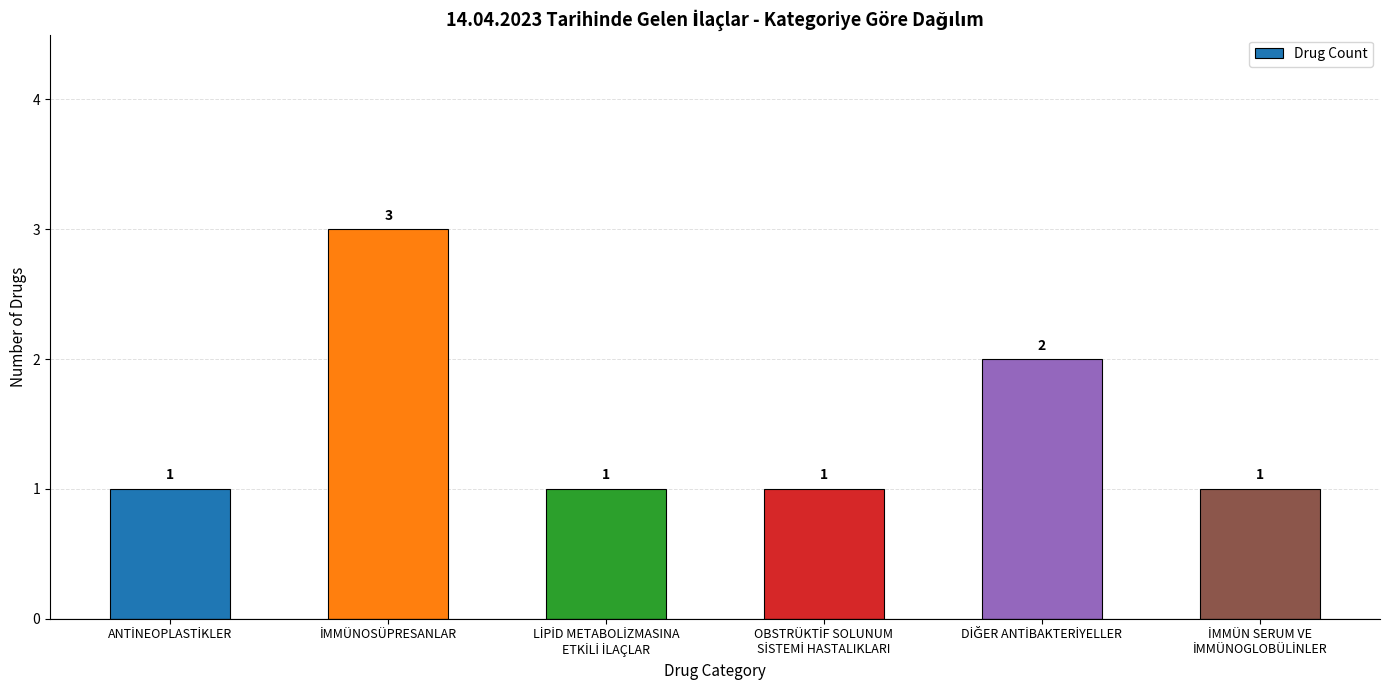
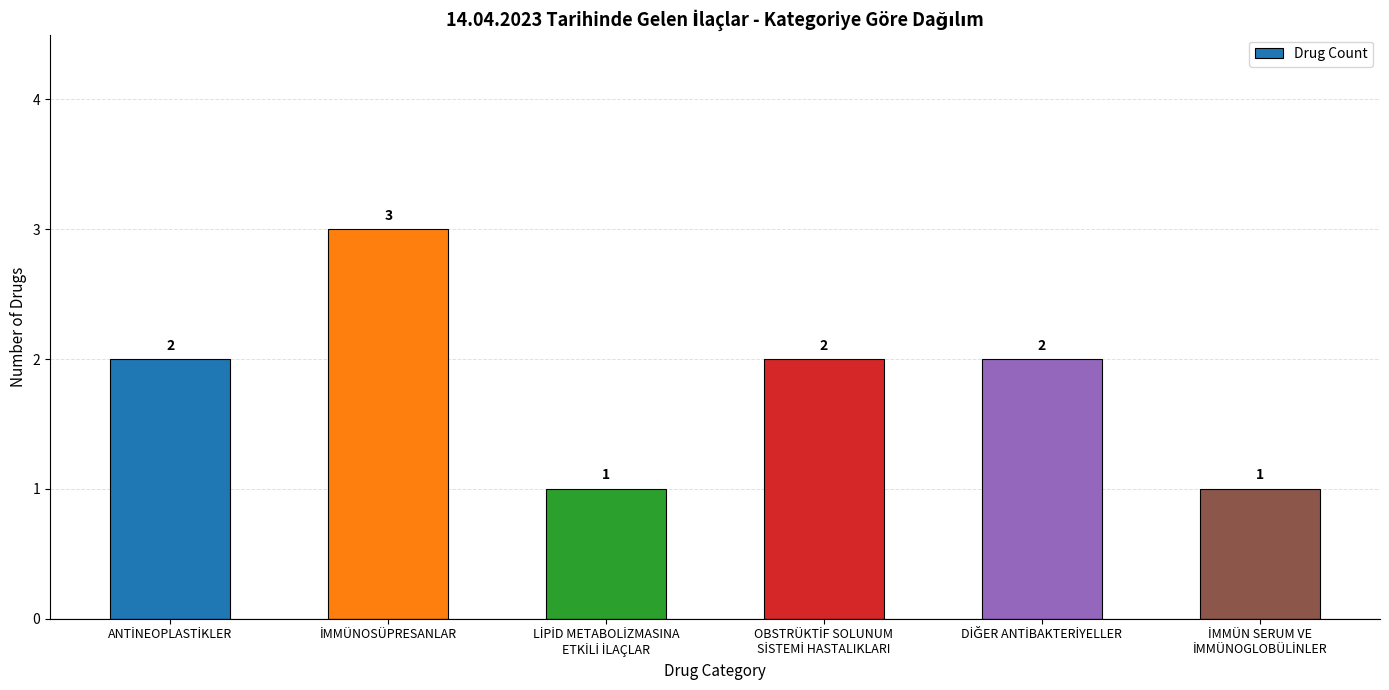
ANTİNEOPLASTİKLER: 1 -> 2
OBSTRÜKTİF SOLUNUM SİSTEMİ HASTALIKLARI: 1 -> 2
